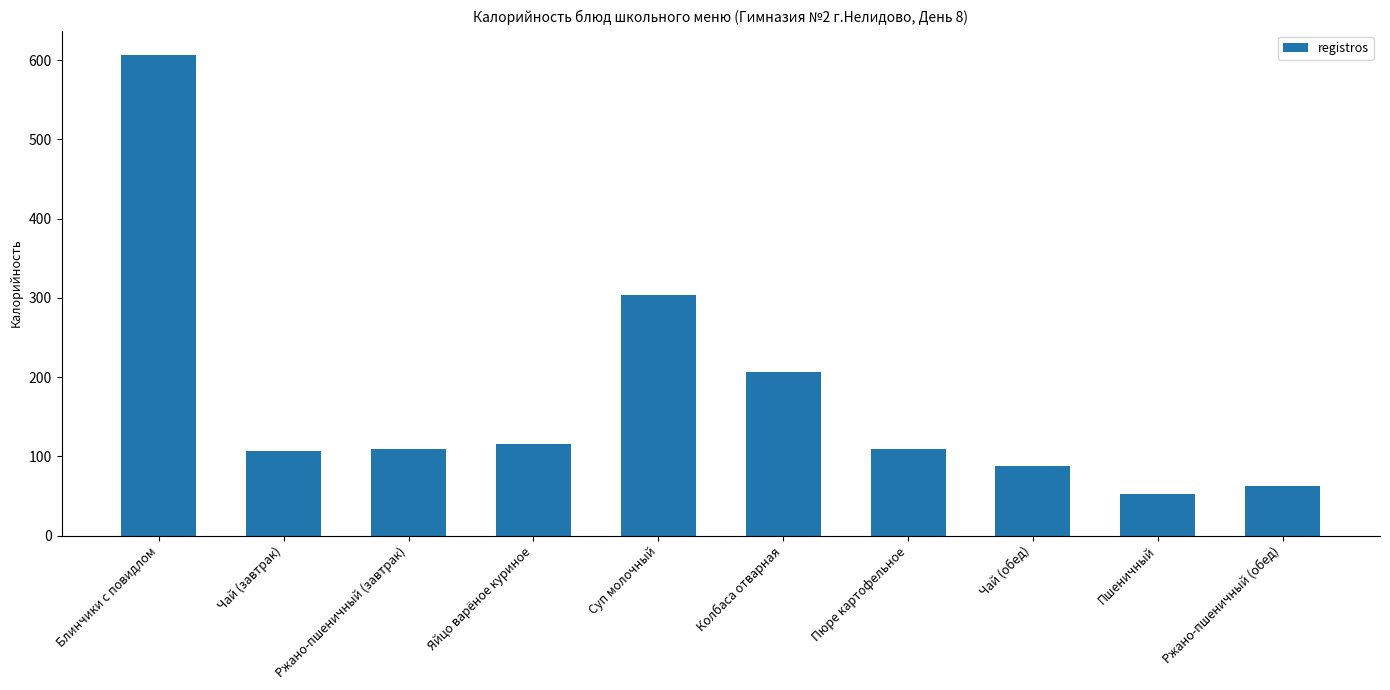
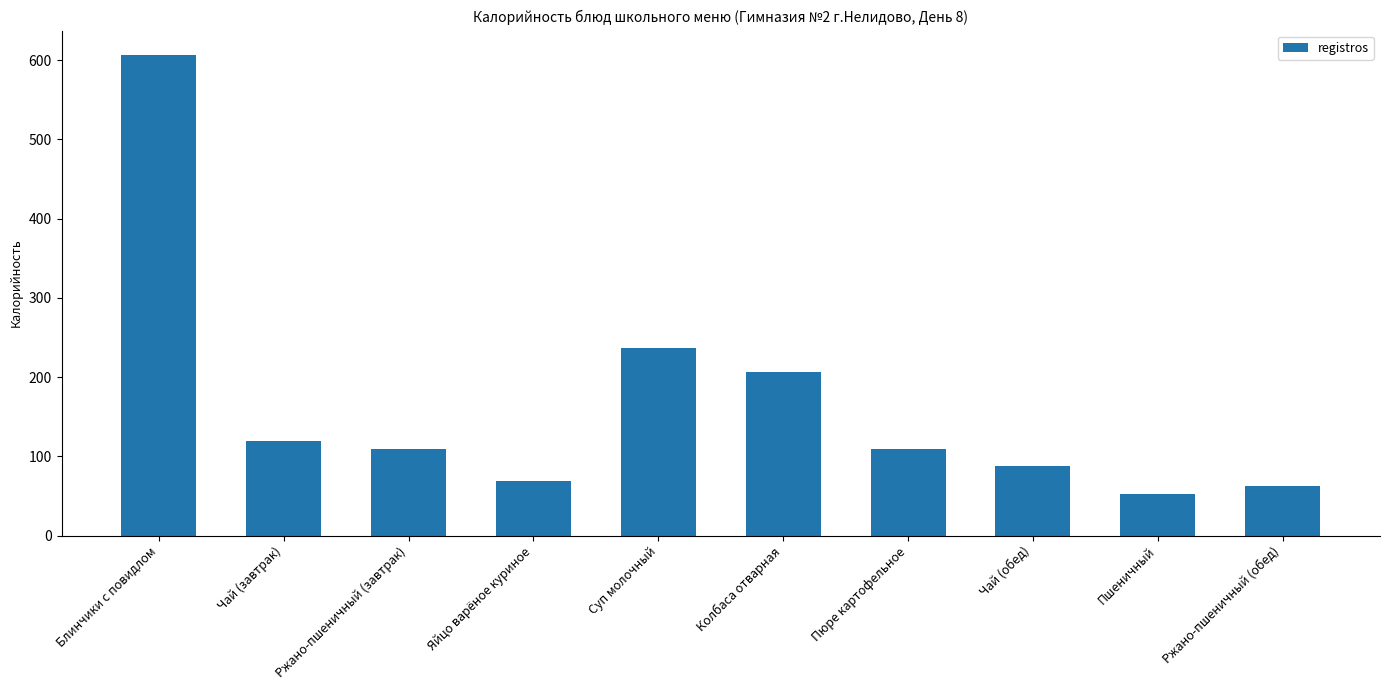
Чай (завтрак): 110 -> 120
Яйцо варёное куриное: 120 -> 70
Суп молочный: 300 -> 240
